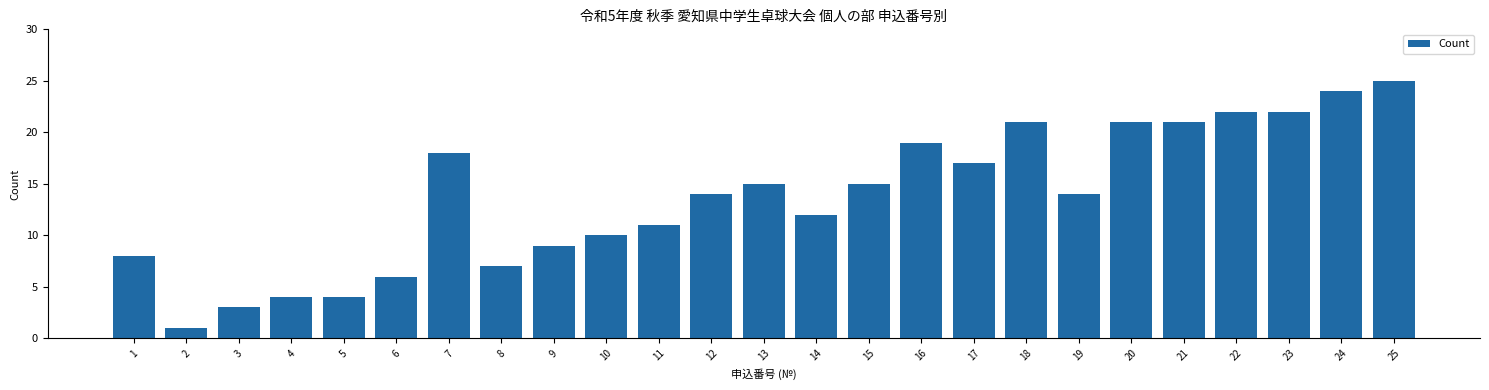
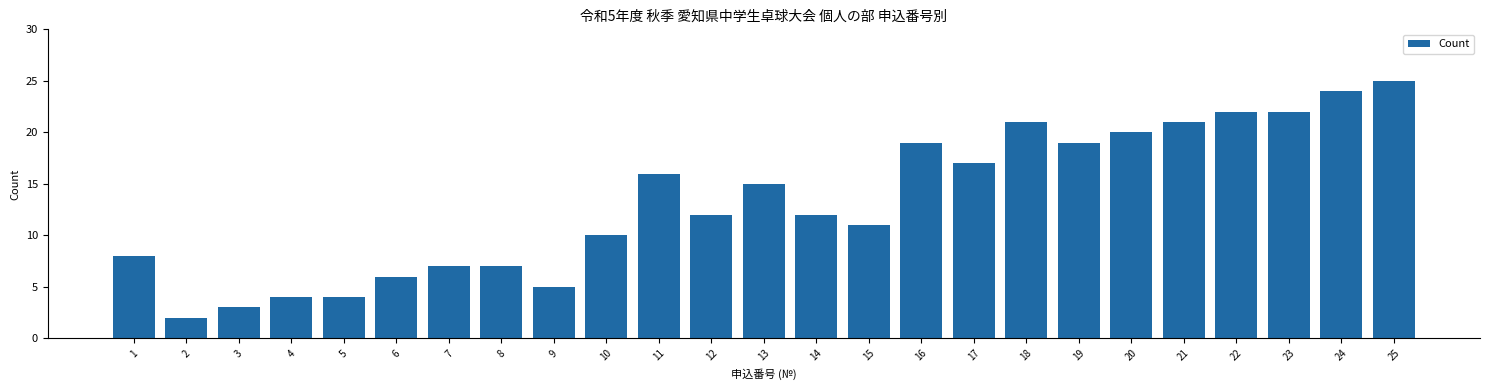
2: 1 -> 2
7: 18 -> 7
9: 9 -> 5
11: 11 -> 16
12: 14 -> 12
15: 15 -> 11
19: 14 -> 19
20: 21 -> 20
